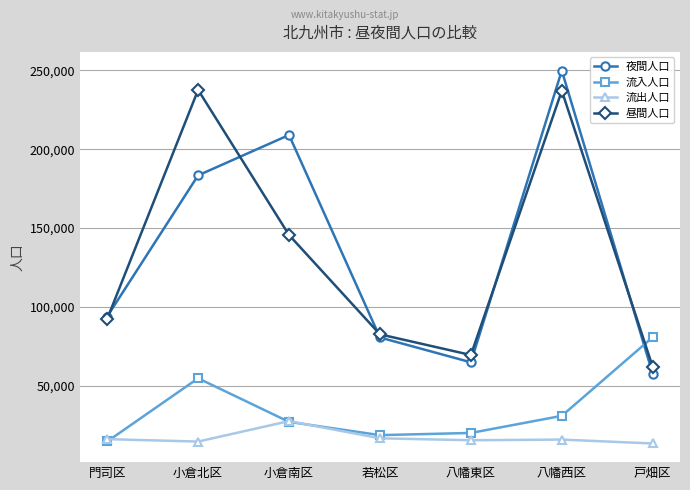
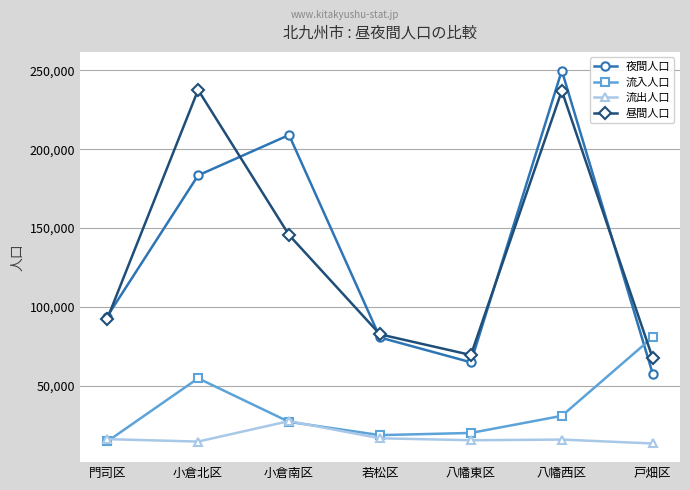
昼間人口, 戸畑区: 62,000 -> 67,000
